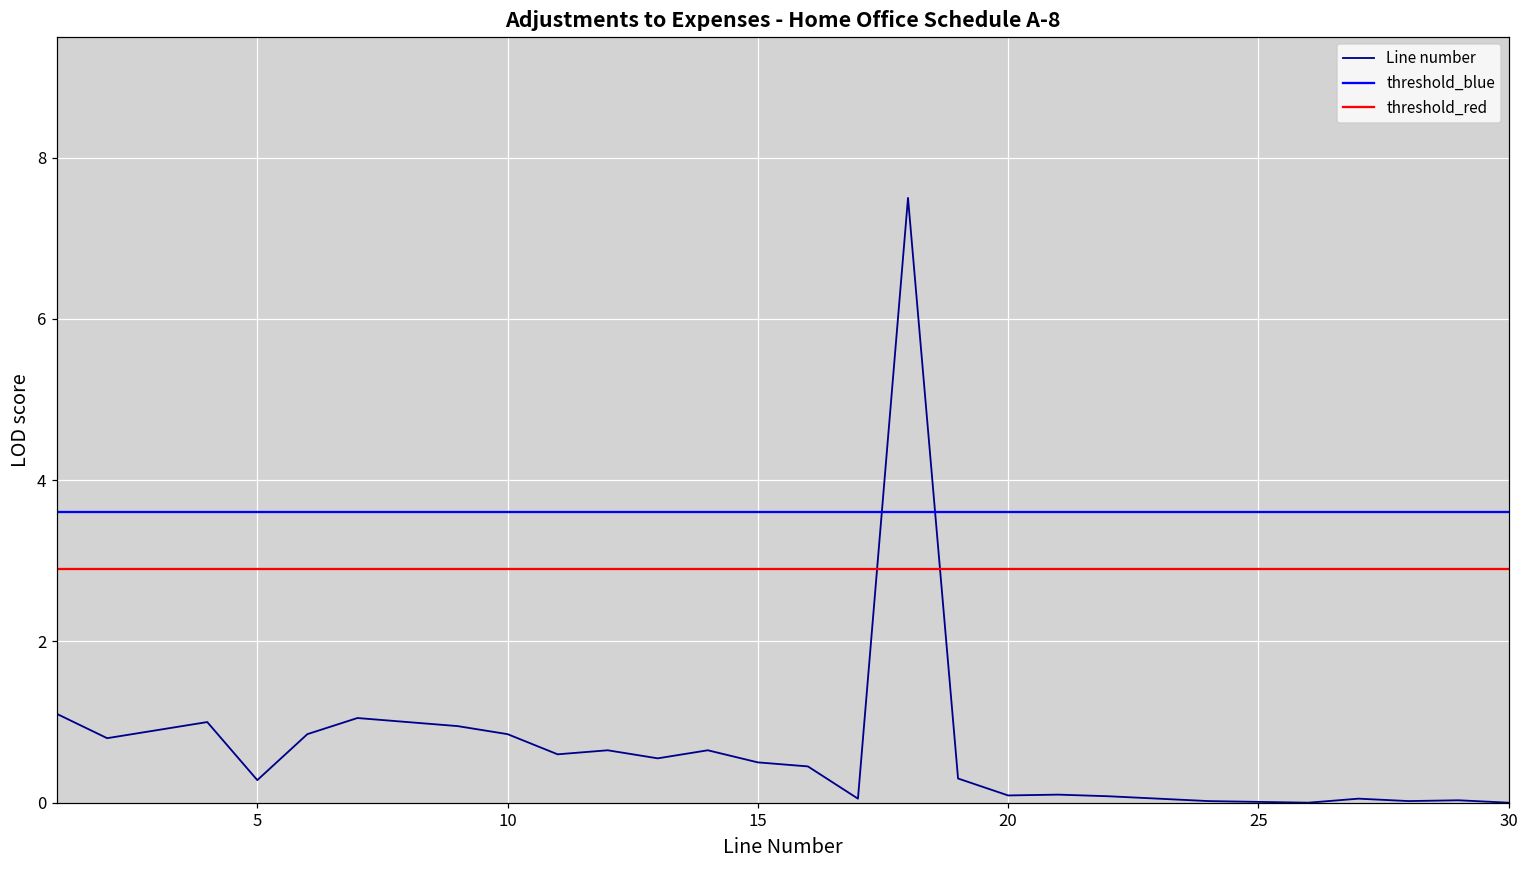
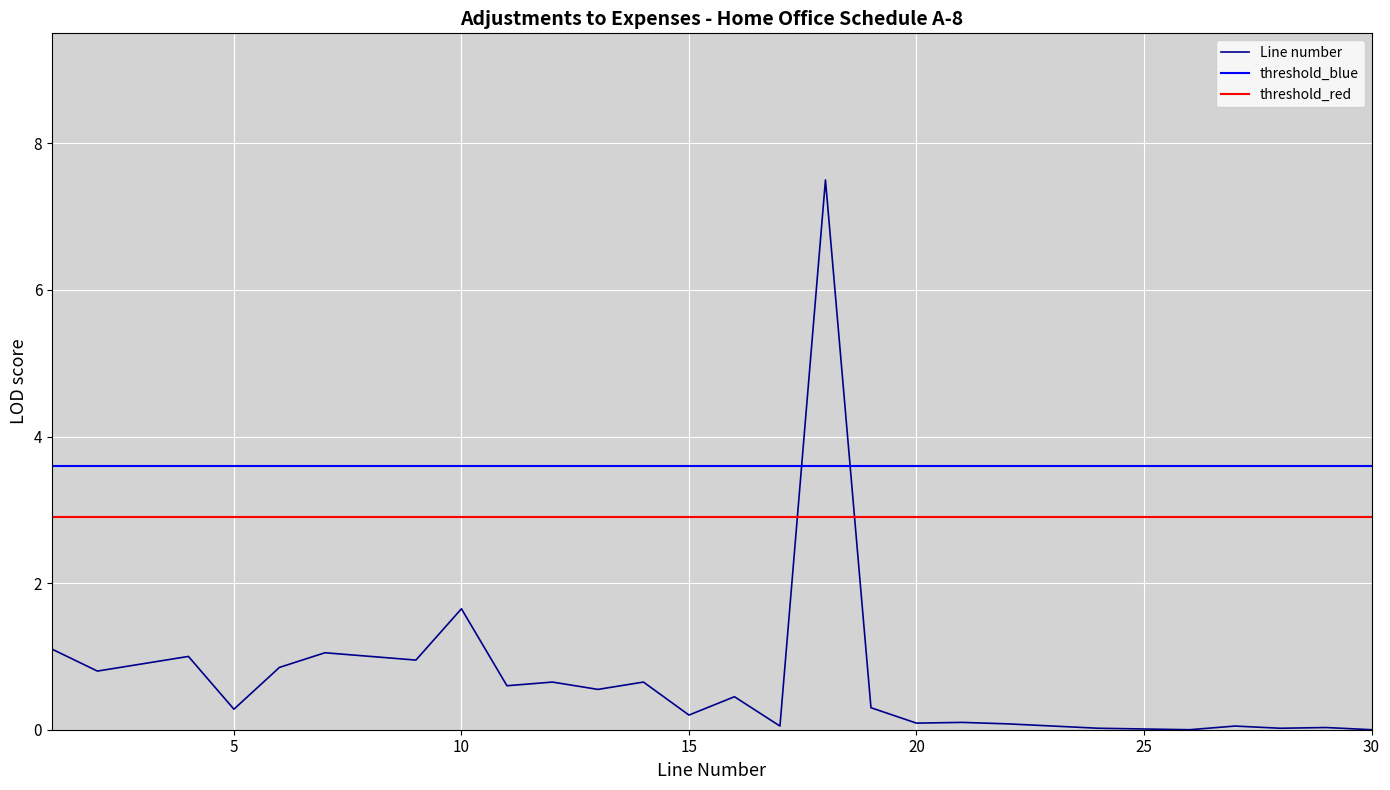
Line number, 10: 0.9 -> 1.7
Line number, 15: 0.5 -> 0.2
